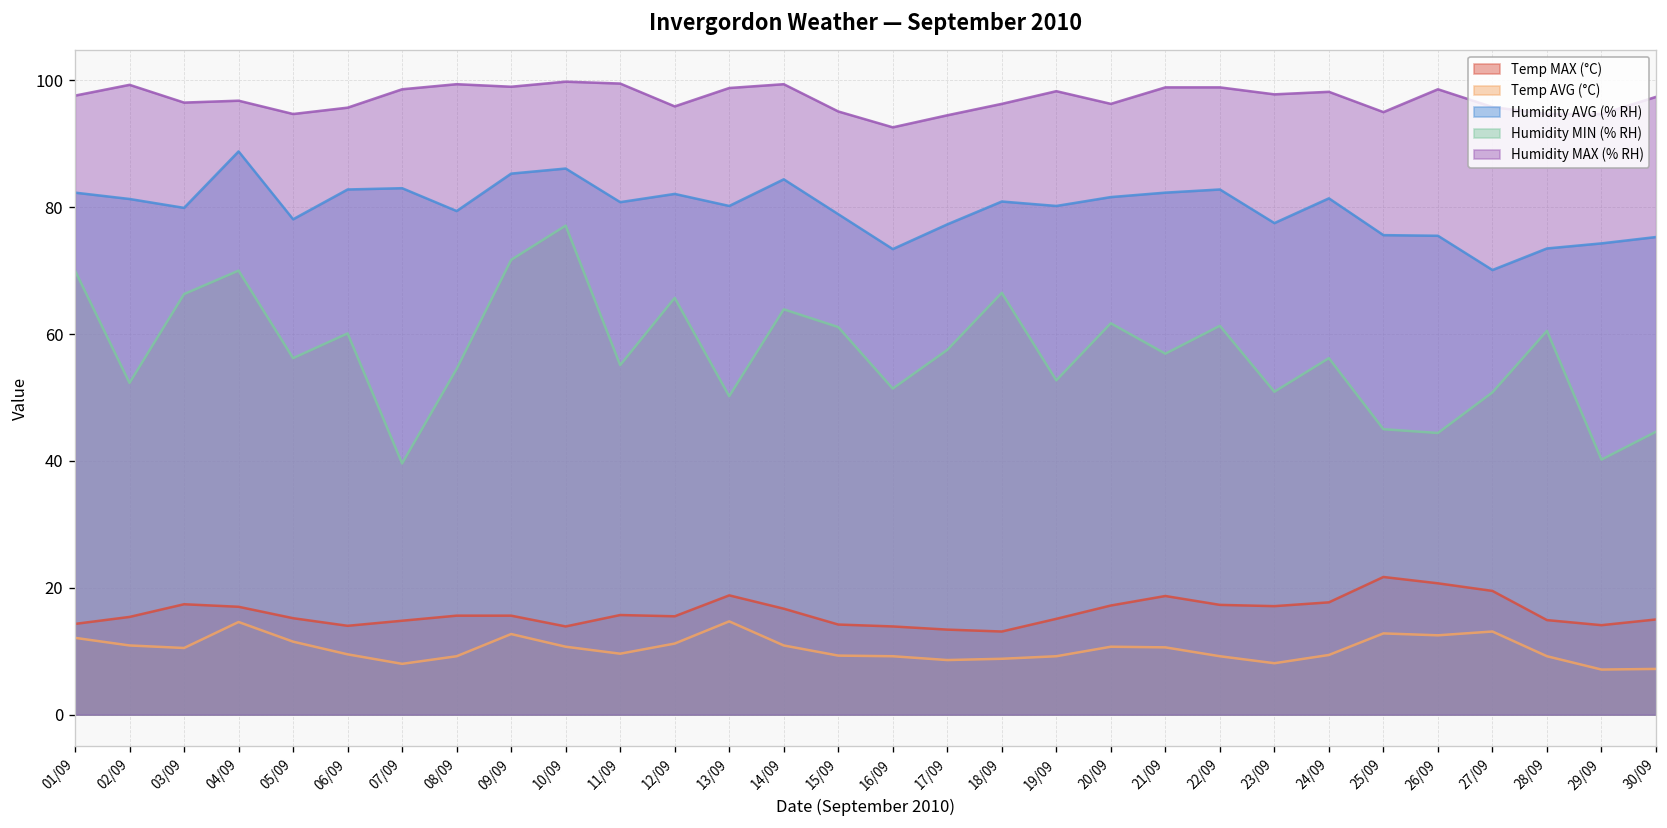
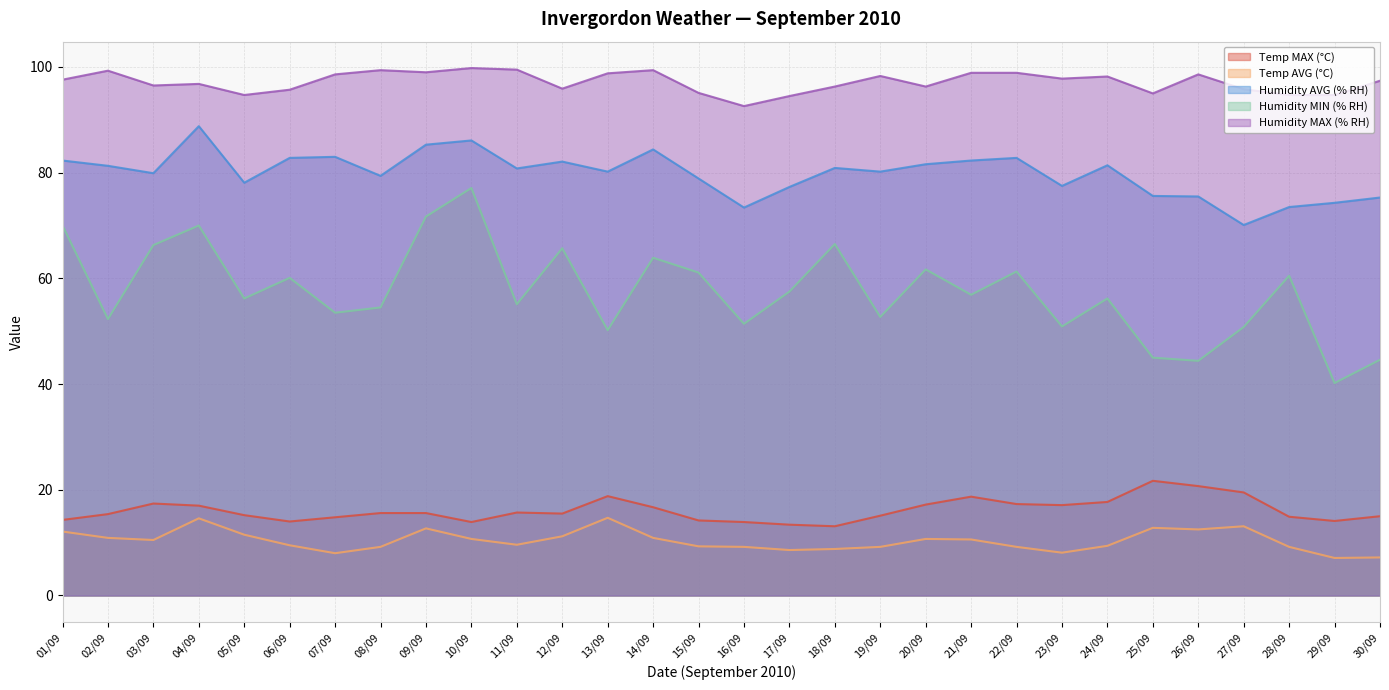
Humidity MIN (% RH), 07/09: 40 -> 54
